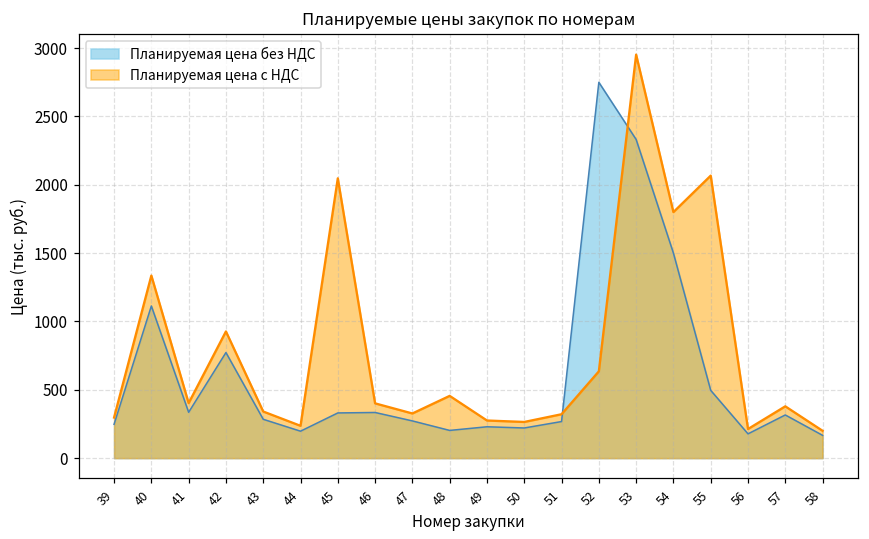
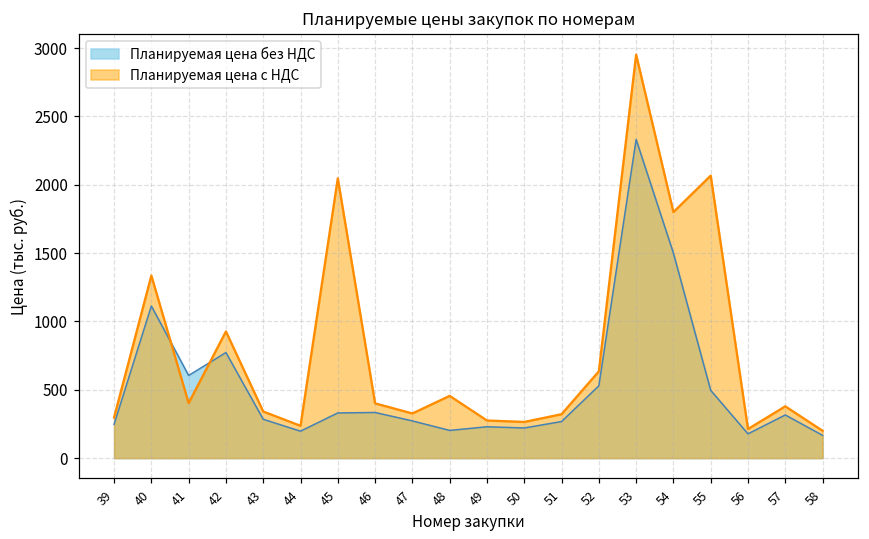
Планируемая цена без НДС, 41: 340 -> 600
Планируемая цена без НДС, 52: 2750 -> 530
